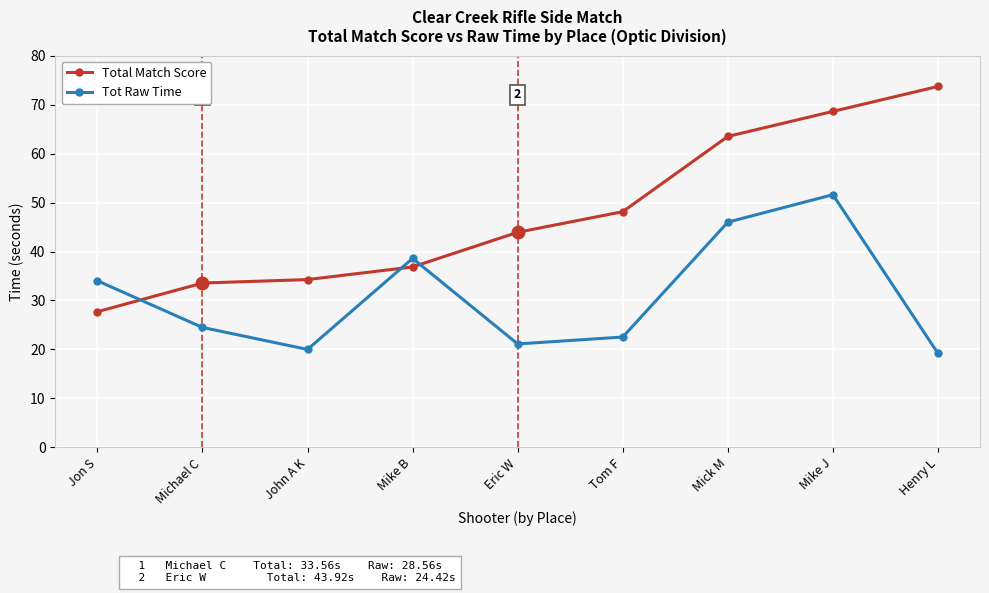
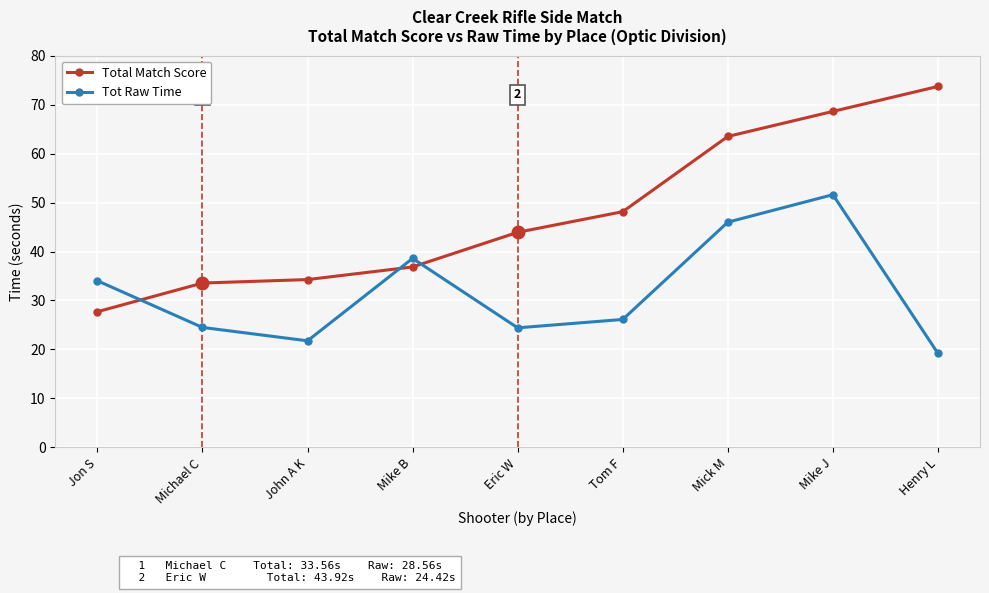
Tot Raw Time, John A K: 20 -> 22
Tot Raw Time, Eric W: 21 -> 24
Tot Raw Time, Tom F: 23 -> 26
